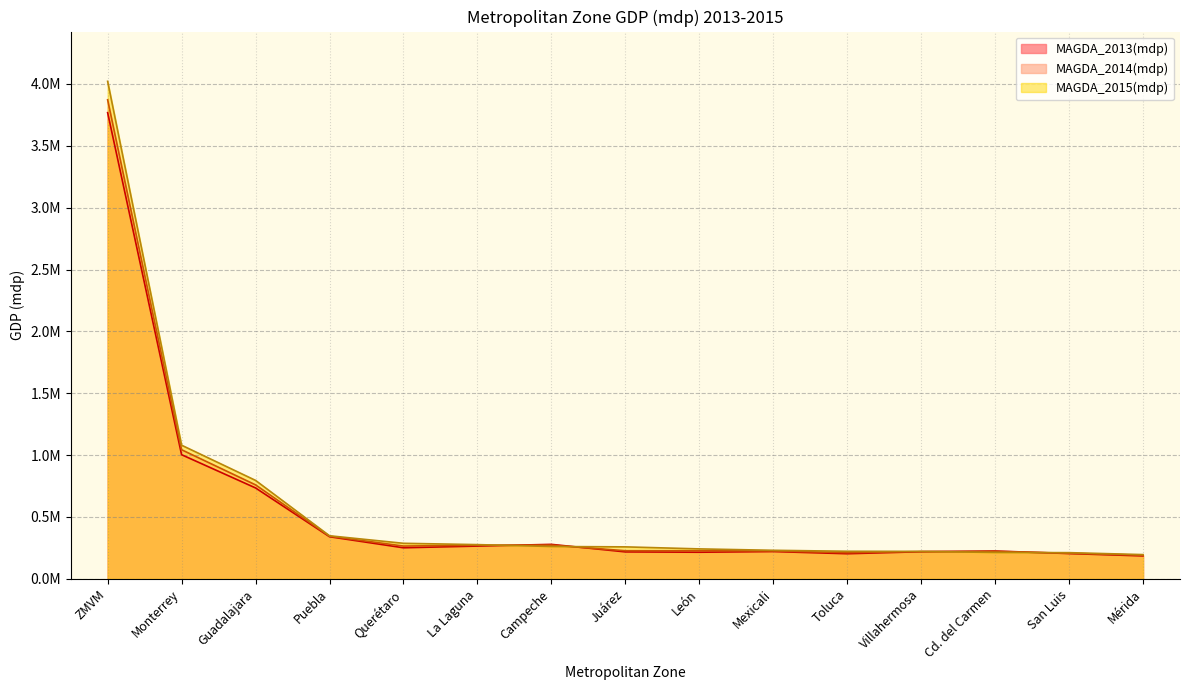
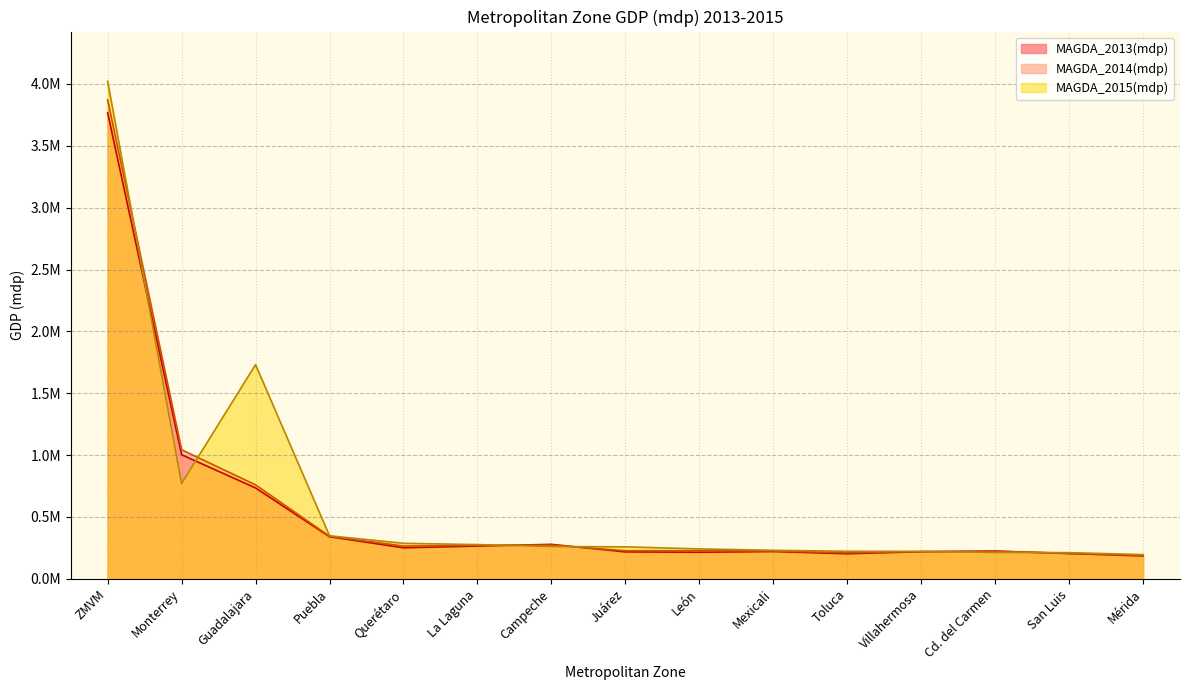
MAGDA_2015(mdp), Monterrey: 1080000 -> 770000
MAGDA_2015(mdp), Guadalajara: 800000 -> 1730000
